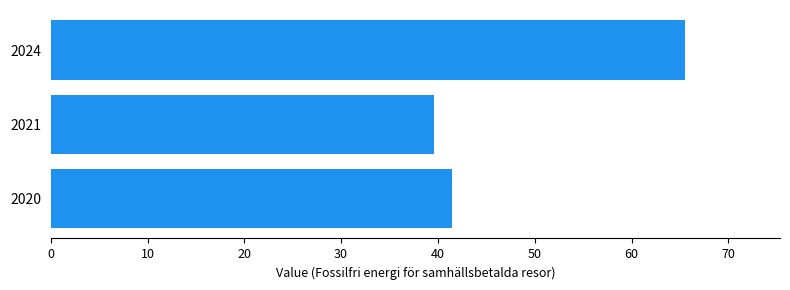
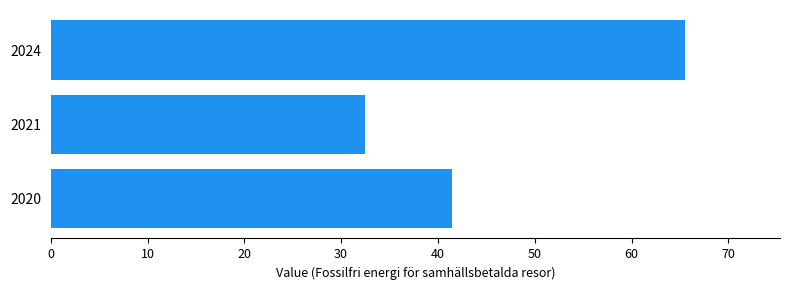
2021: 40 -> 32
